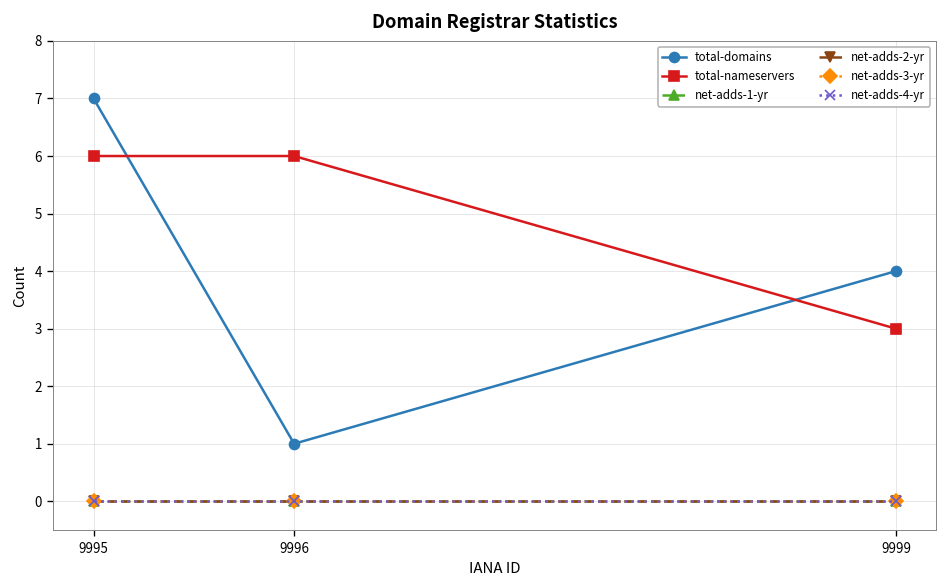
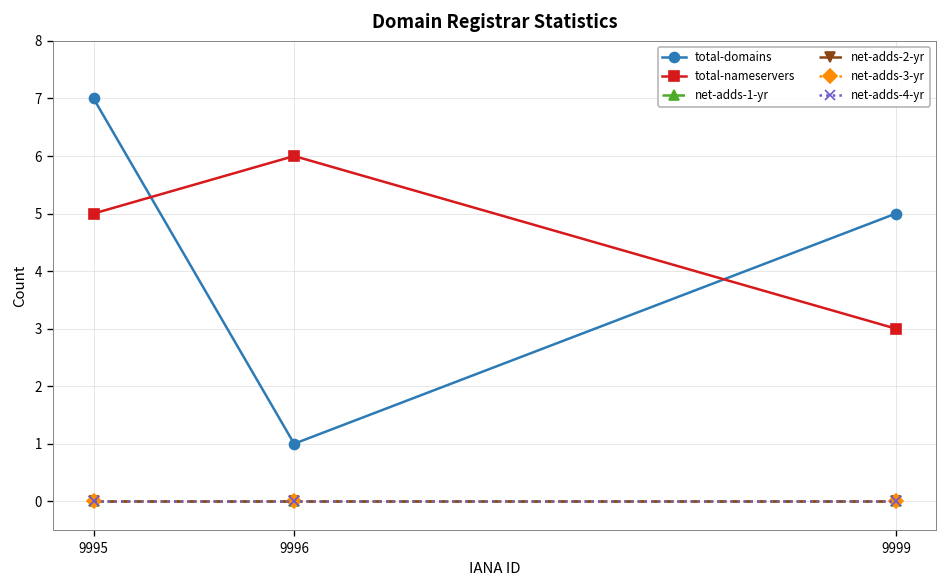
total-nameservers, 9995: 6 -> 5
total-domains, 9999: 4 -> 5
